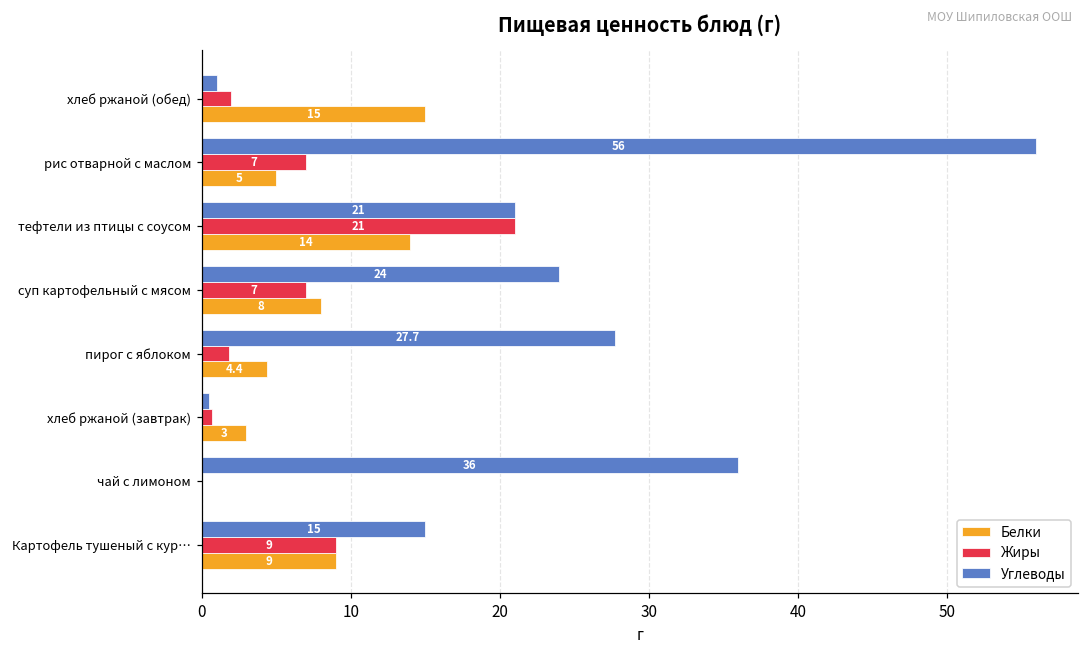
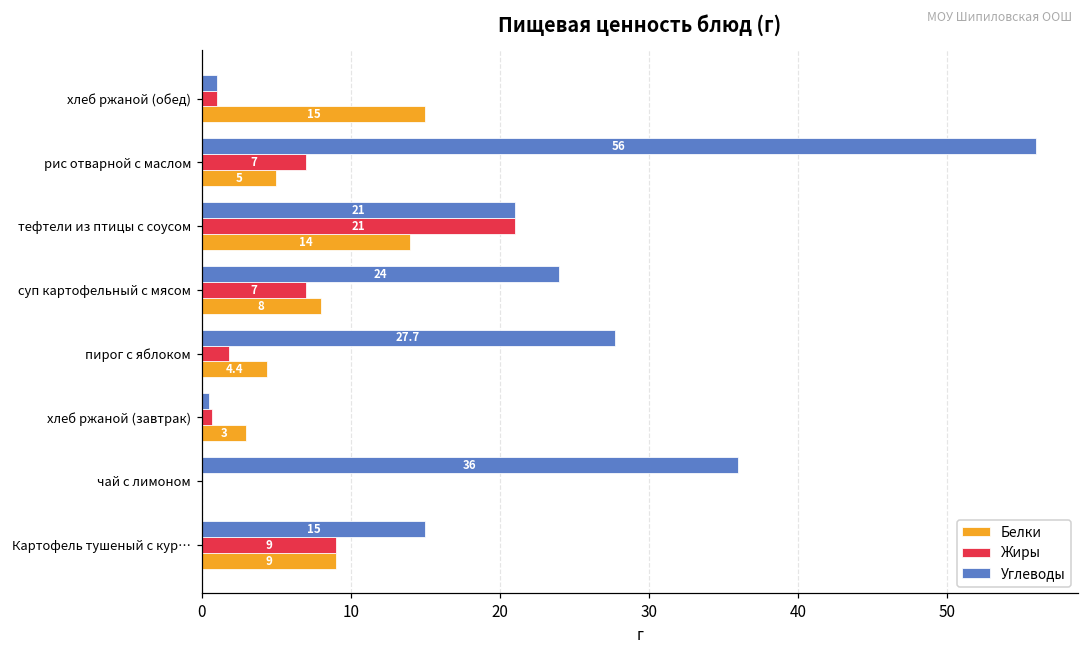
Жиры, хлеб ржаной (обед): 2 -> 1
